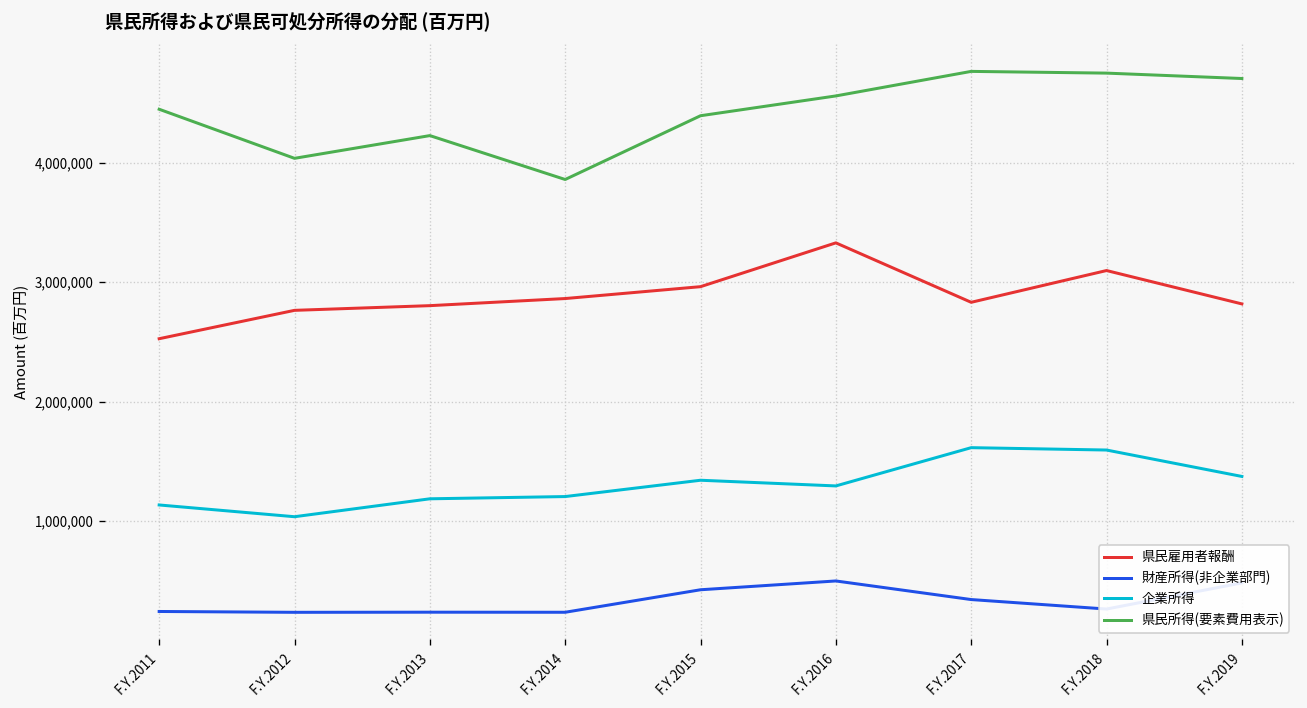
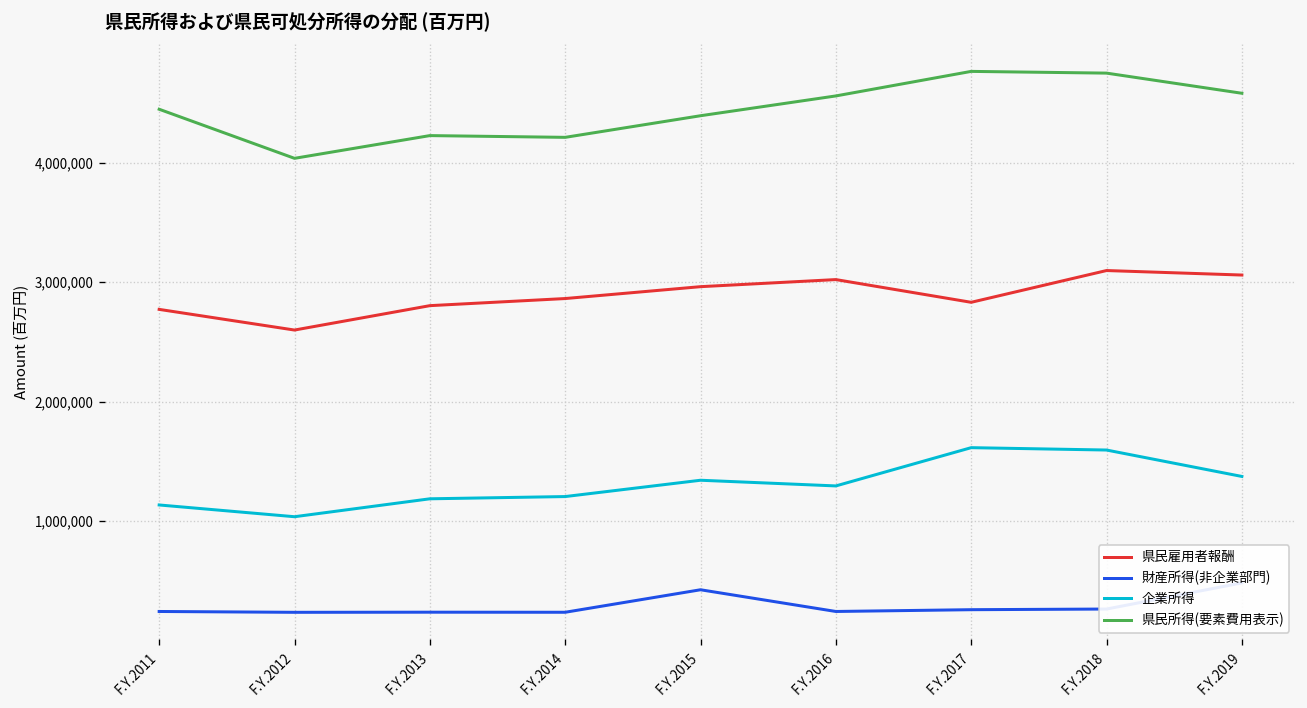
県民雇用者報酬, F.Y.2011: 2,500,000 -> 2,800,000
県民雇用者報酬, F.Y.2012: 2,800,000 -> 2,600,000
県民所得(要素費用表示), F.Y.2014: 3,900,000 -> 4,200,000
県民雇用者報酬, F.Y.2016: 3,300,000 -> 3,000,000
財産所得(非企業部門), F.Y.2016: 500,000 -> 200,000
財産所得(非企業部門), F.Y.2017: 340,000 -> 260,000
県民雇用者報酬, F.Y.2019: 2,800,000 -> 3,100,000
県民所得(要素費用表示), F.Y.2019: 4,700,000 -> 4,600,000
